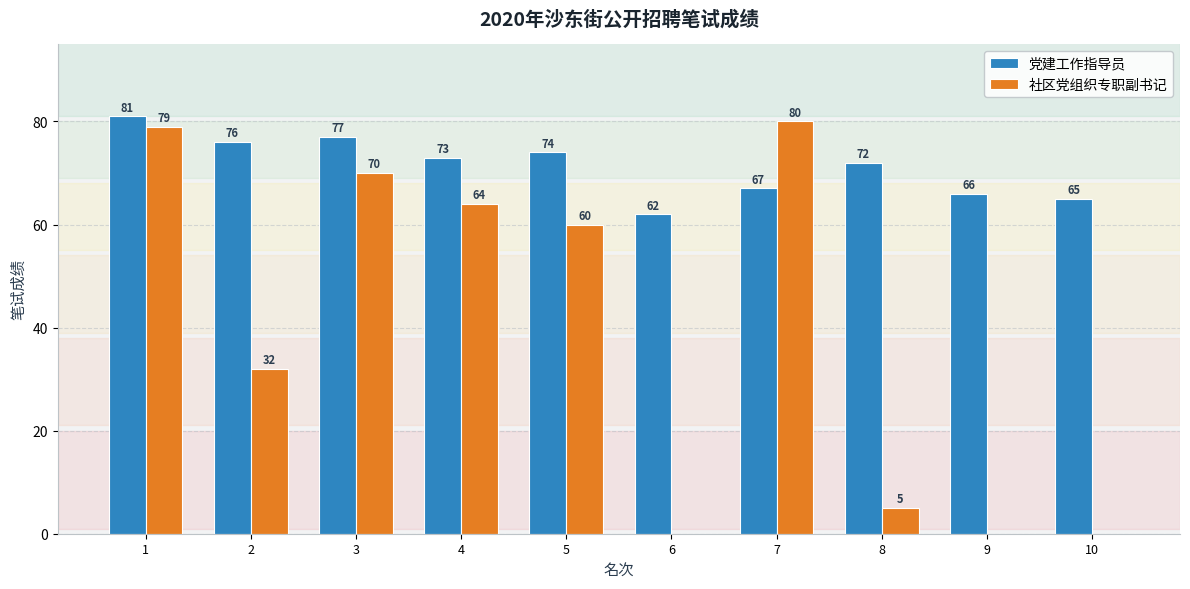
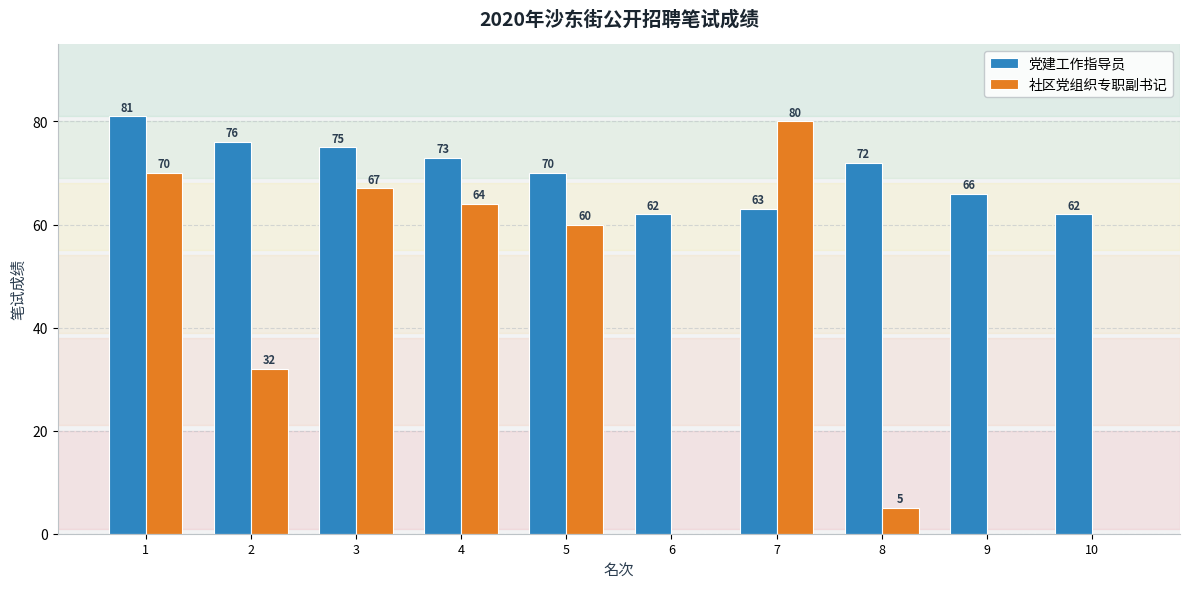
社区党组织专职副书记, 1: 79 -> 70
党建工作指导员, 3: 77 -> 75
社区党组织专职副书记, 3: 70 -> 67
党建工作指导员, 5: 74 -> 70
党建工作指导员, 7: 67 -> 63
党建工作指导员, 10: 65 -> 62
